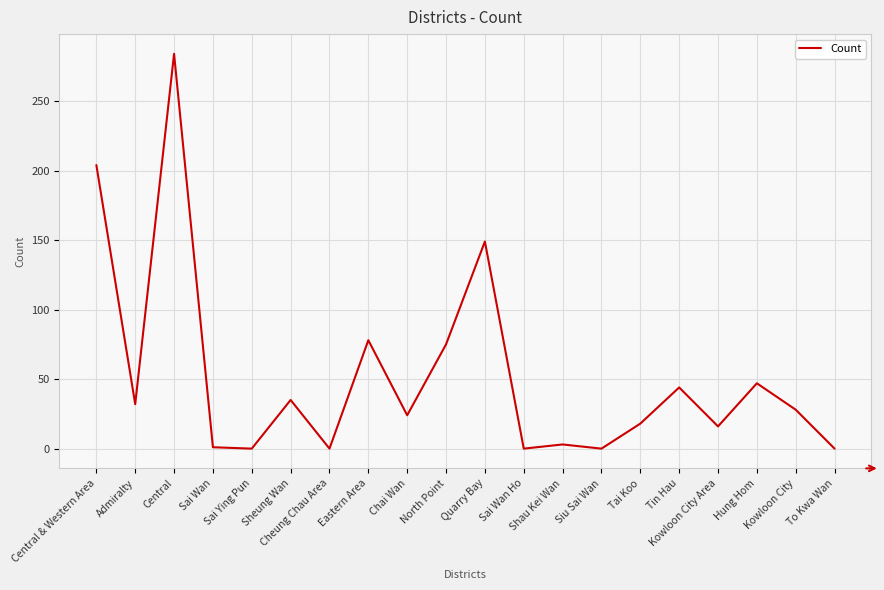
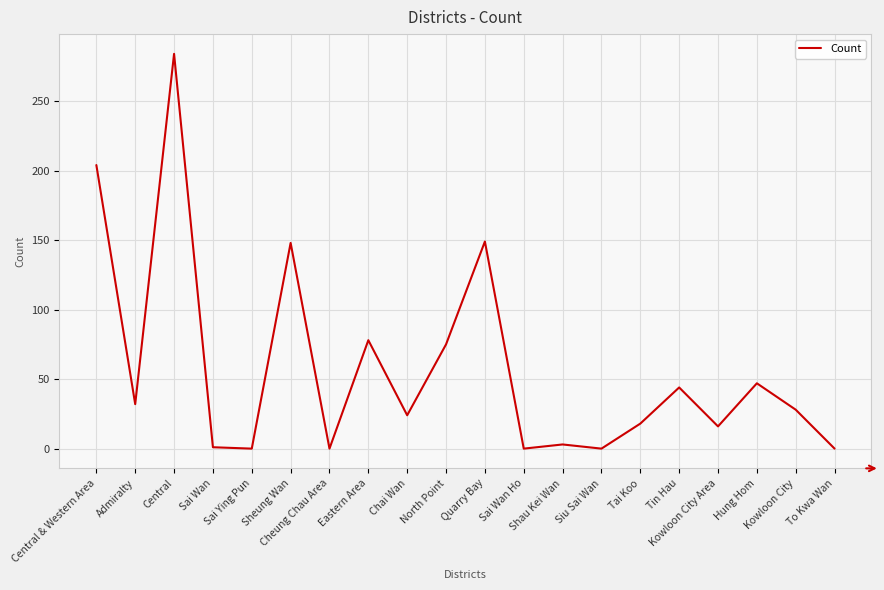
Sheung Wan: 35 -> 148
